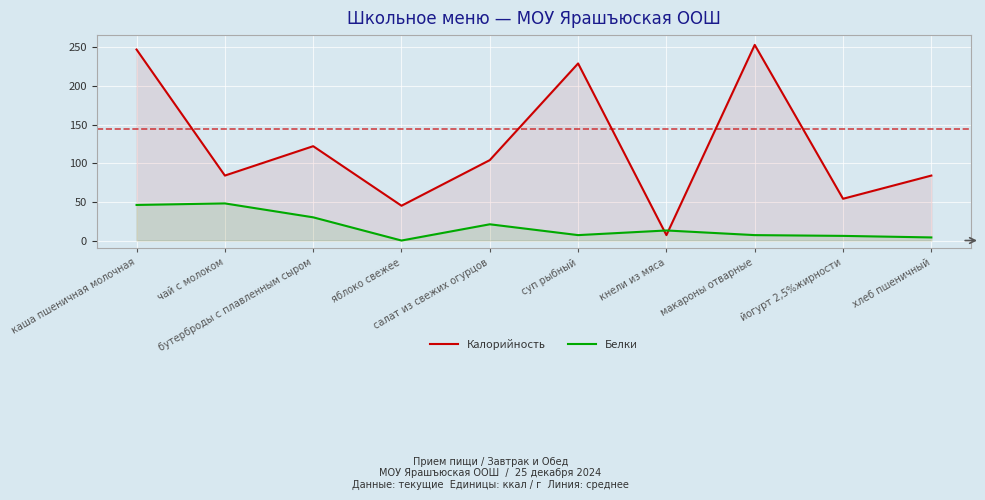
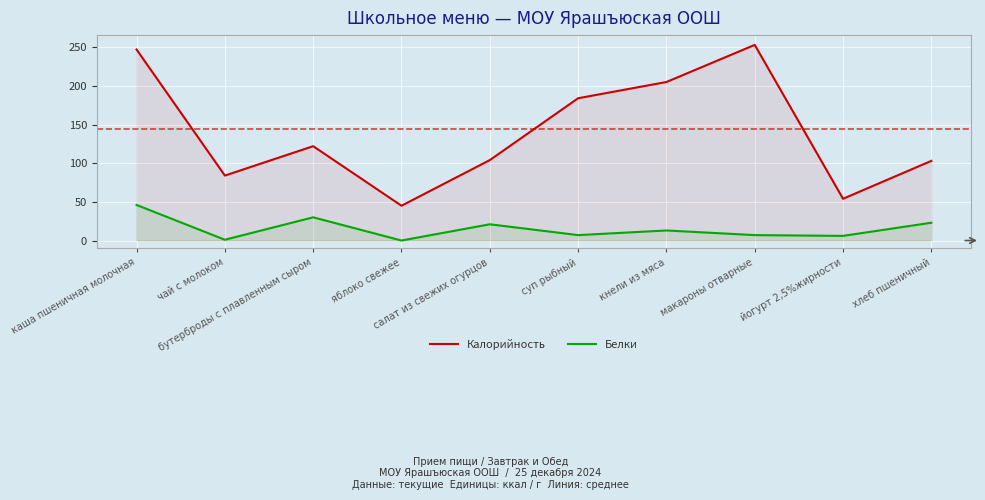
Белки, чай с молоком: 50 -> 0
Калорийность, суп рыбный: 230 -> 180
Калорийность, кнели из мяса: 10 -> 210
Калорийность, хлеб пшеничный: 80 -> 100
Белки, хлеб пшеничный: 0 -> 20
